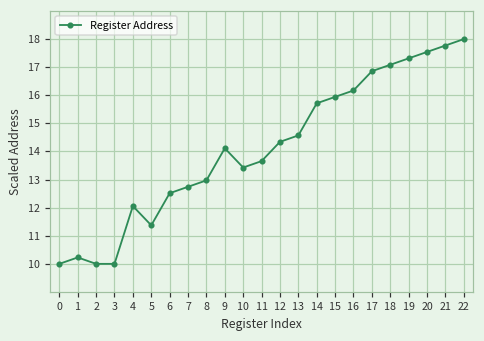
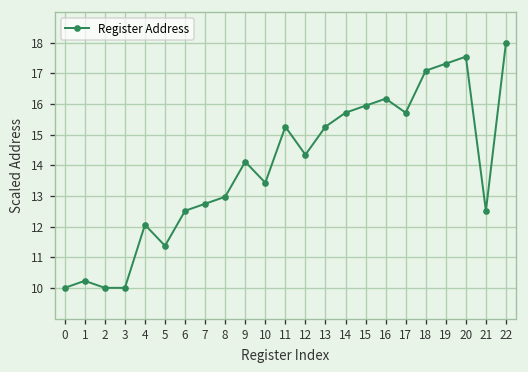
11: 13.7 -> 15.3
13: 14.6 -> 15.3
17: 16.9 -> 15.7
21: 17.8 -> 12.5
